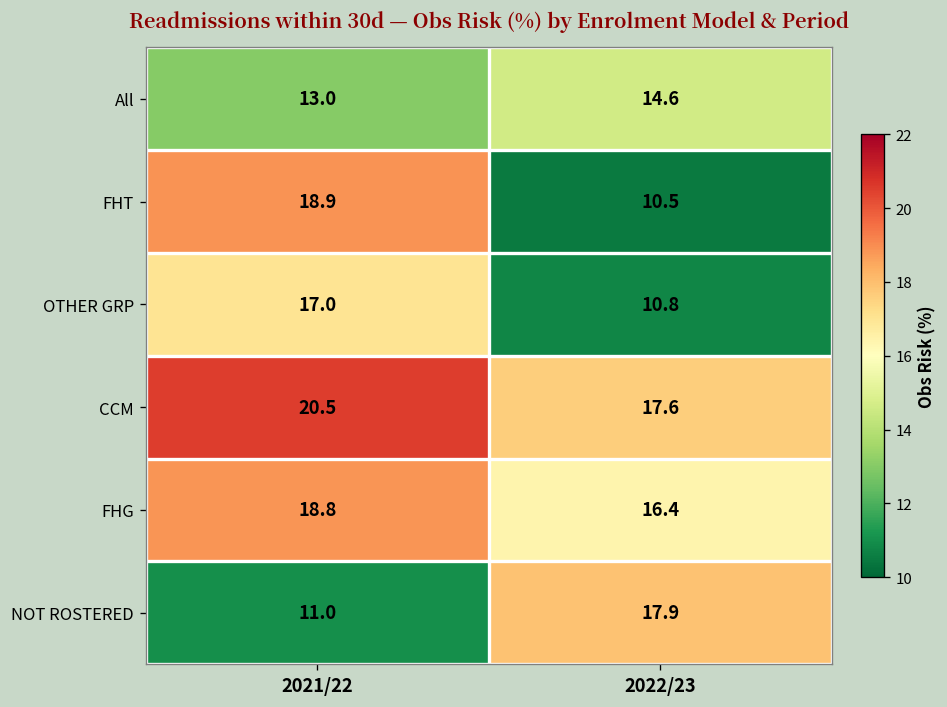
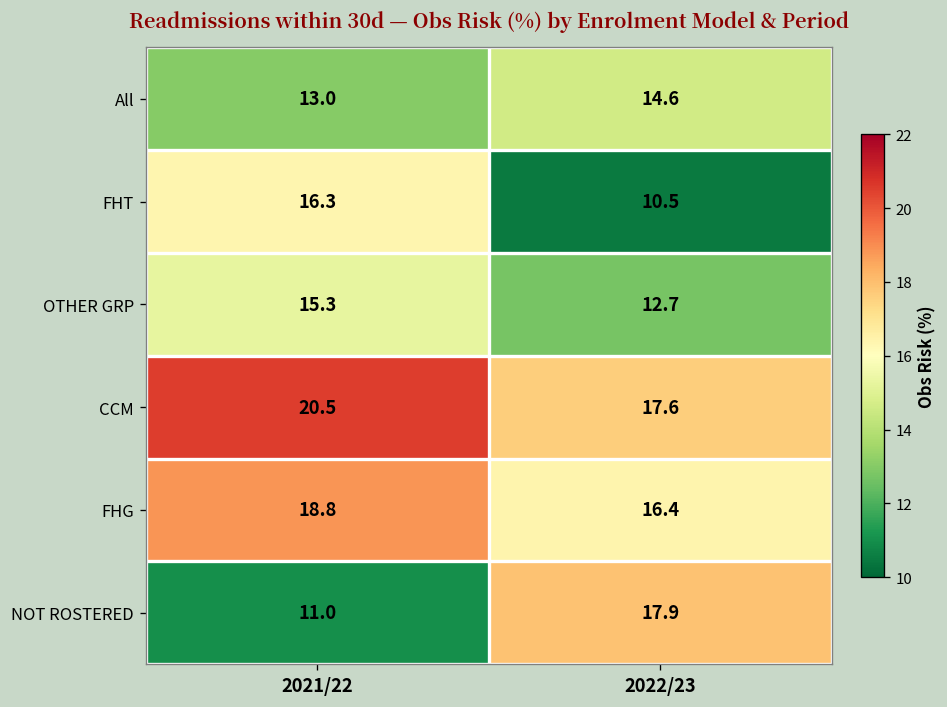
FHT, 2021/22: 18.9 -> 16.3
OTHER GRP, 2021/22: 17.0 -> 15.3
OTHER GRP, 2022/23: 10.8 -> 12.7
